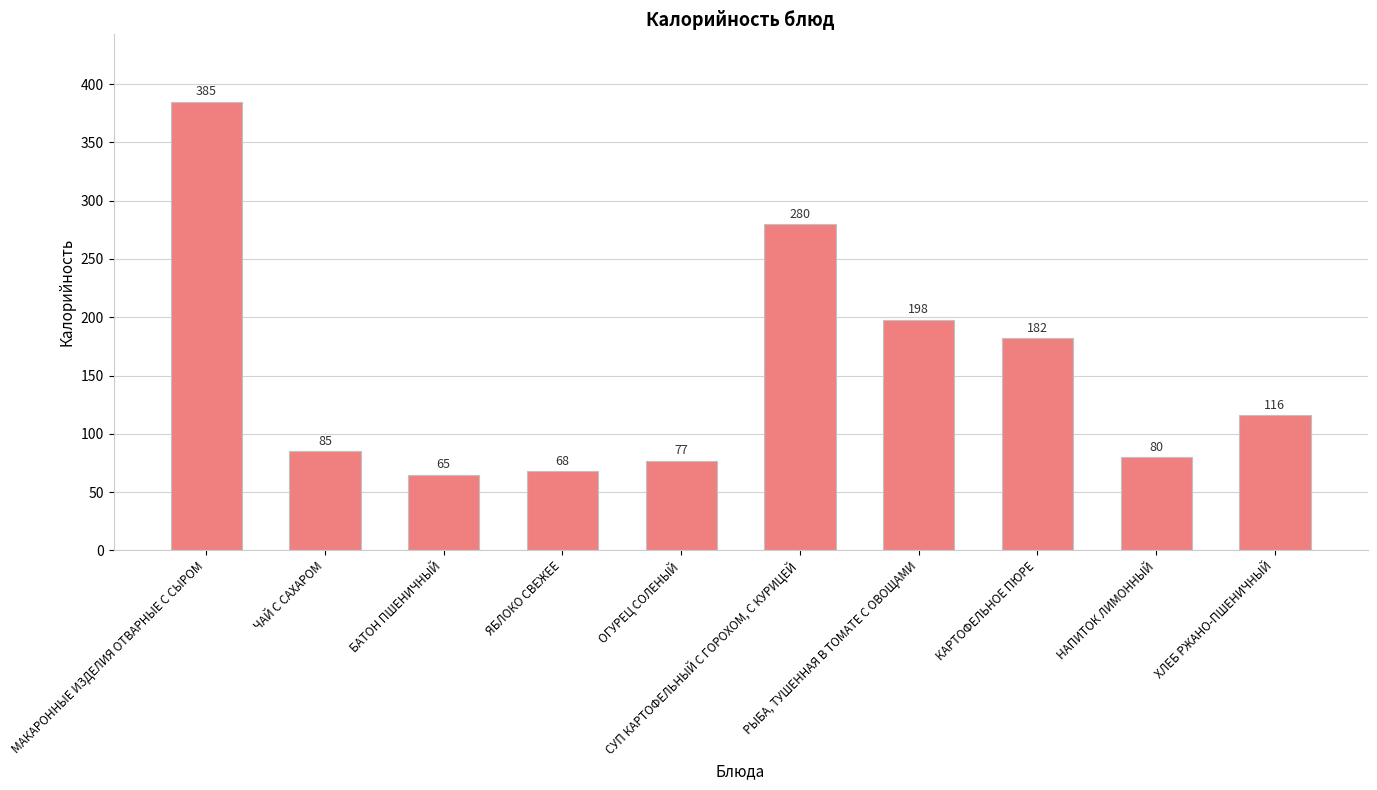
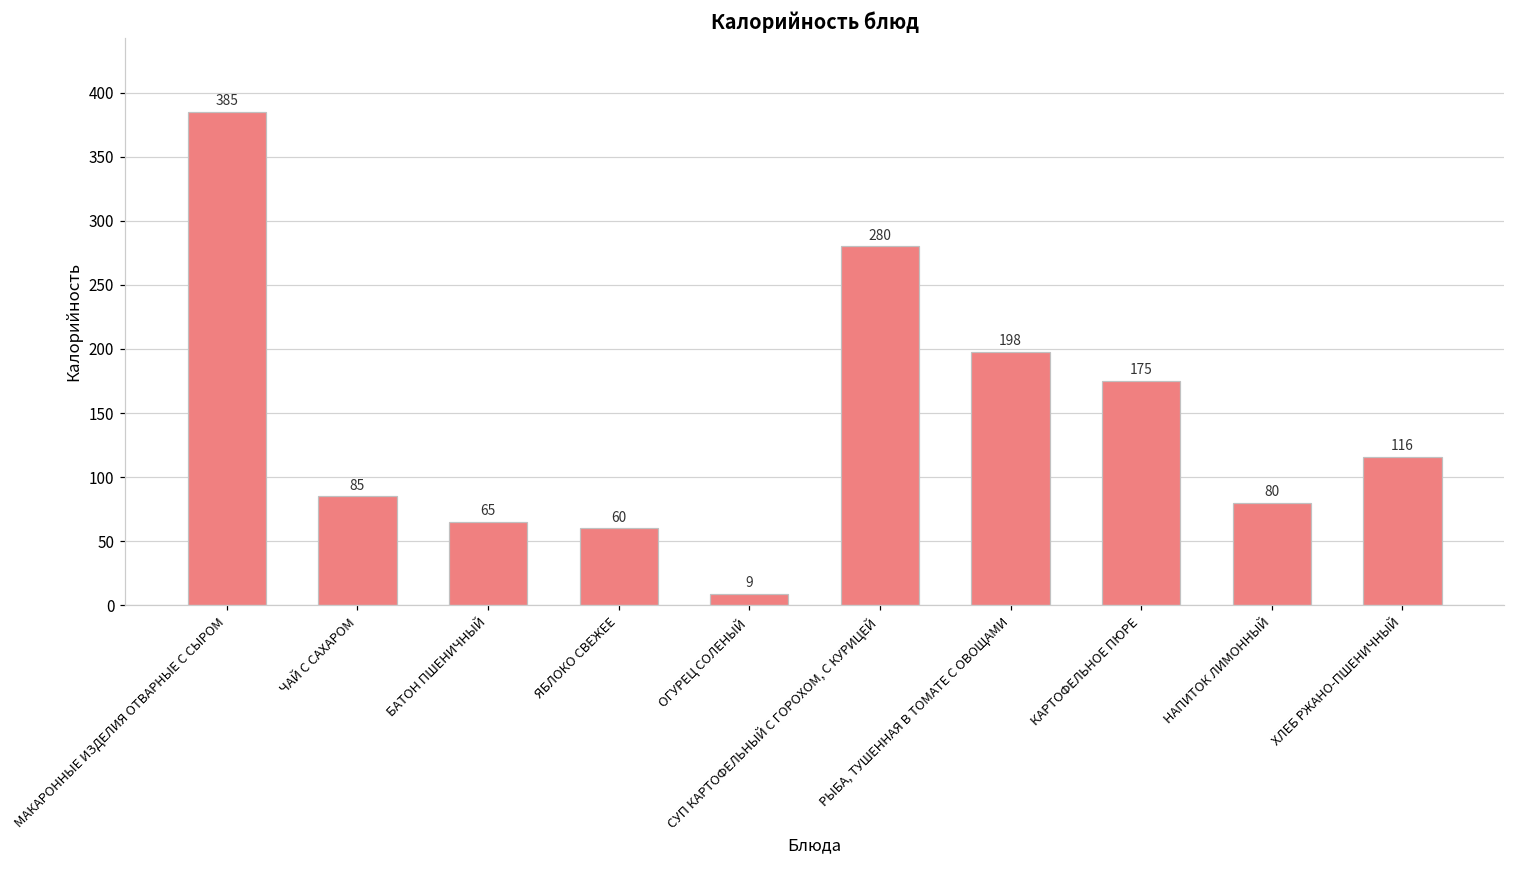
ЯБЛОКО СВЕЖЕЕ: 68 -> 60
ОГУРЕЦ СОЛЕНЫЙ: 77 -> 9
КАРТОФЕЛЬНОЕ ПЮРЕ: 182 -> 175
